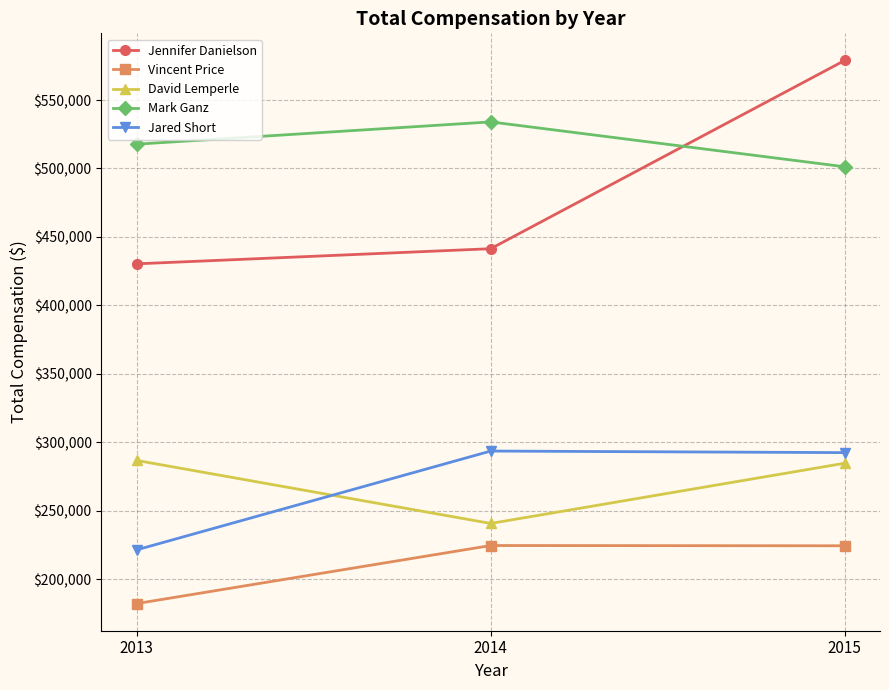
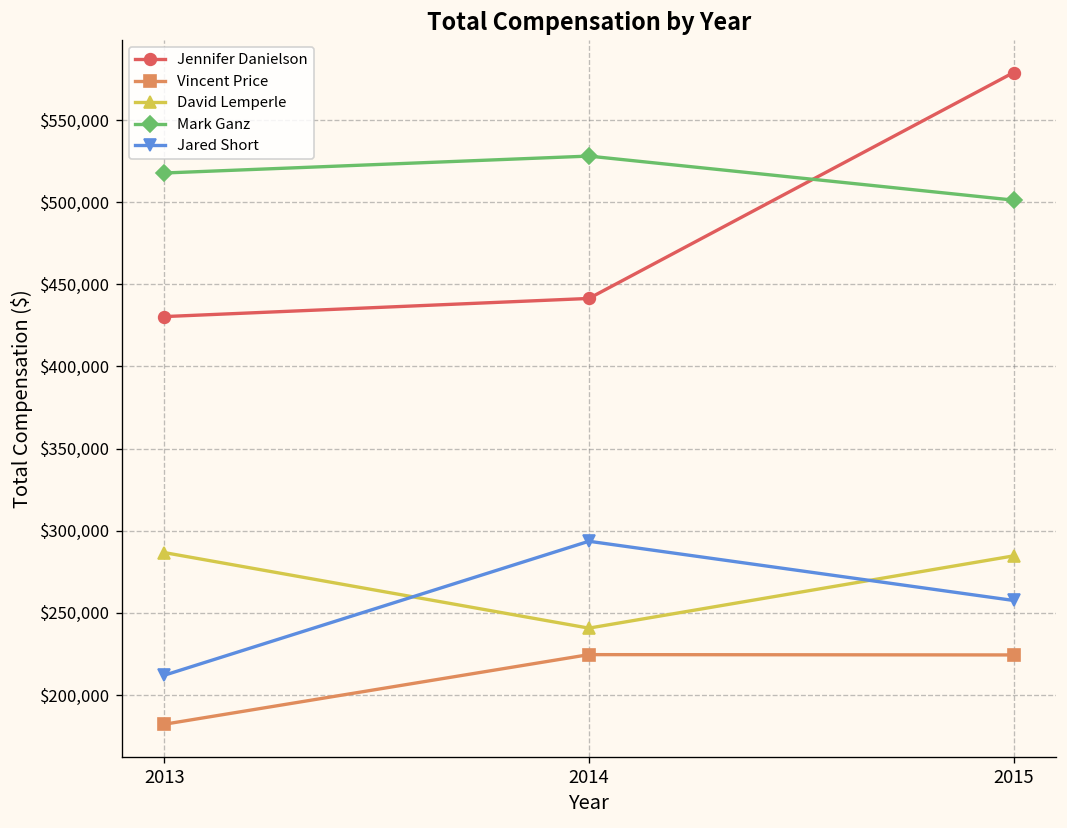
Jared Short, 2013: $221,000 -> $212,000
Mark Ganz, 2014: $534,000 -> $528,000
Jared Short, 2015: $292,000 -> $258,000
